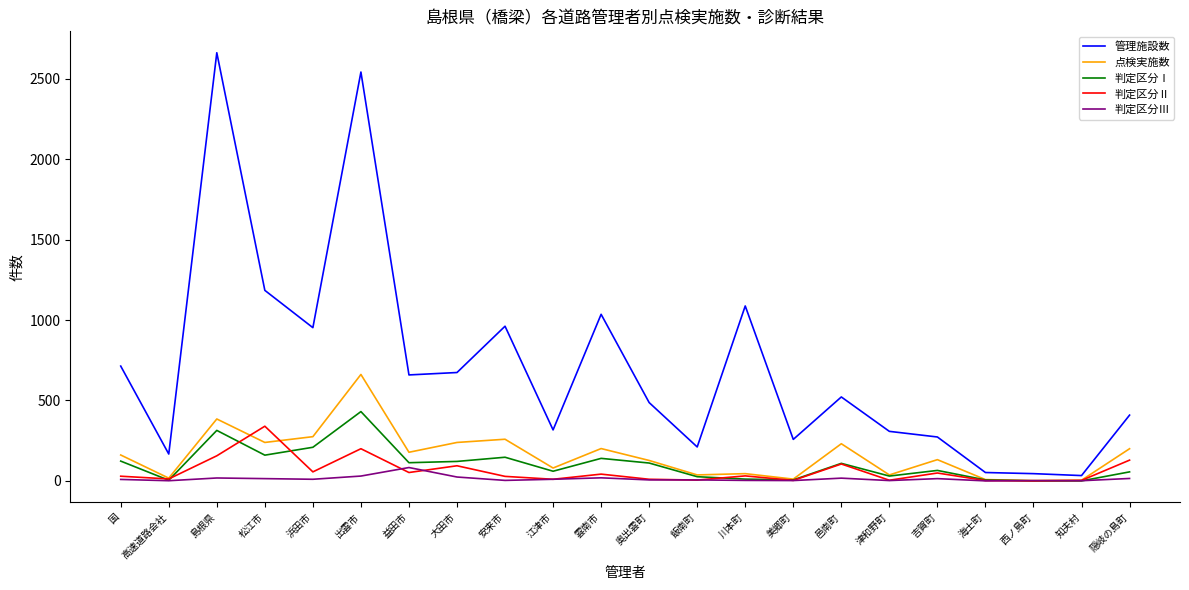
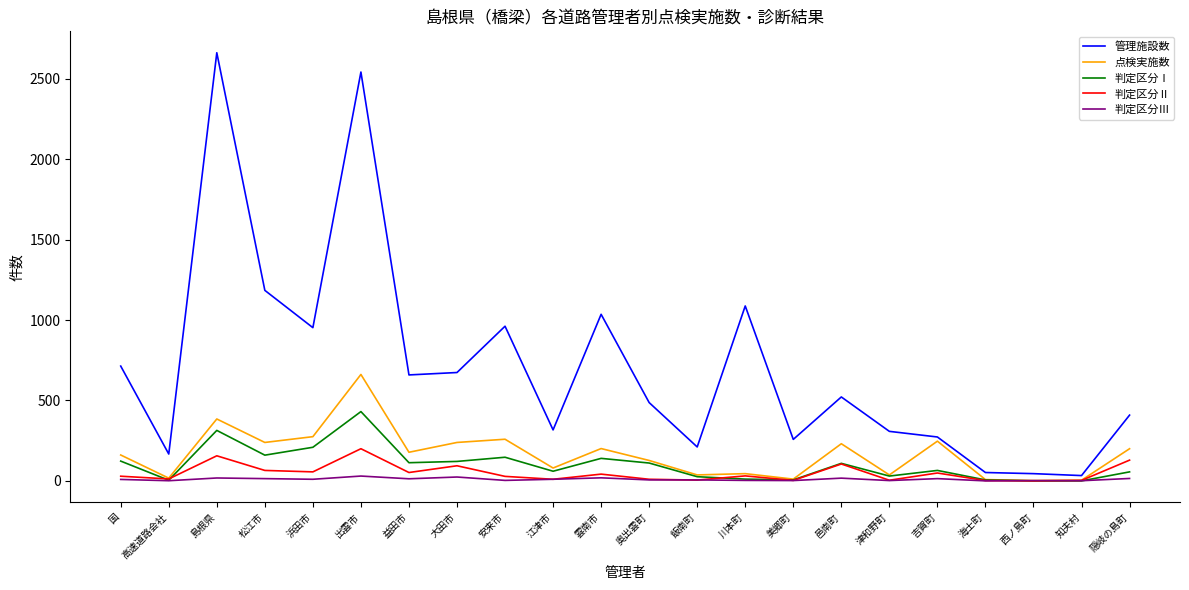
判定区分Ⅱ, 松江市: 340 -> 70
判定区分Ⅲ, 益田市: 80 -> 10
点検実施数, 吉賀町: 130 -> 250
